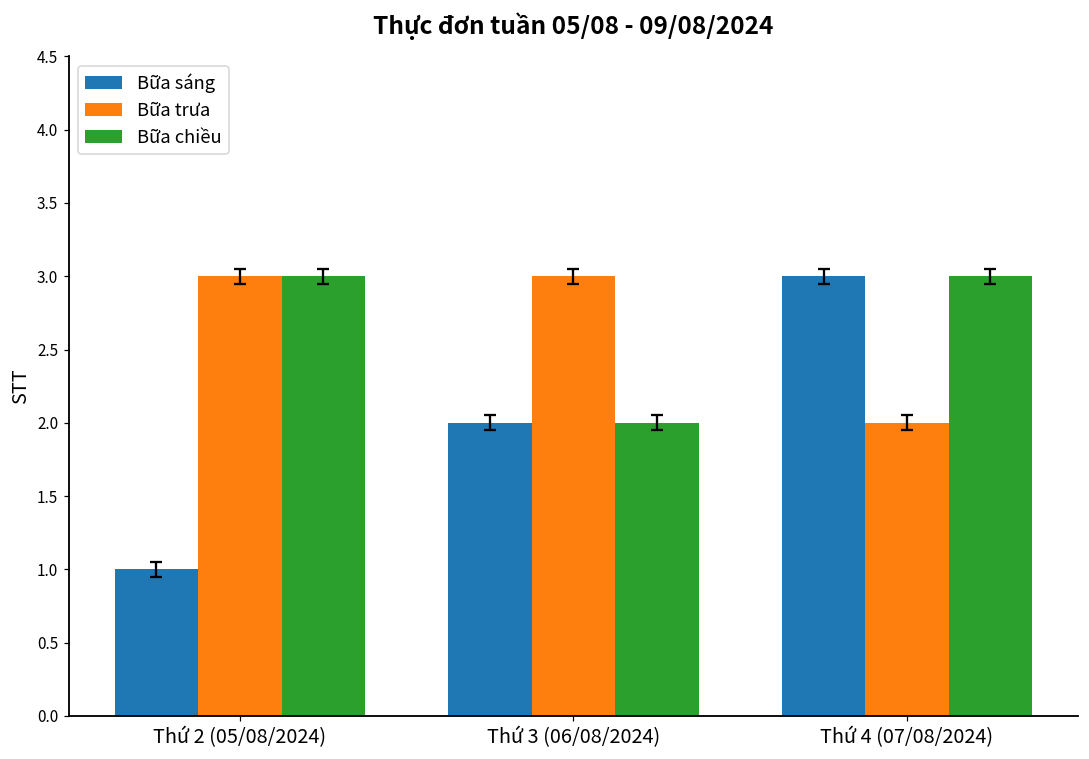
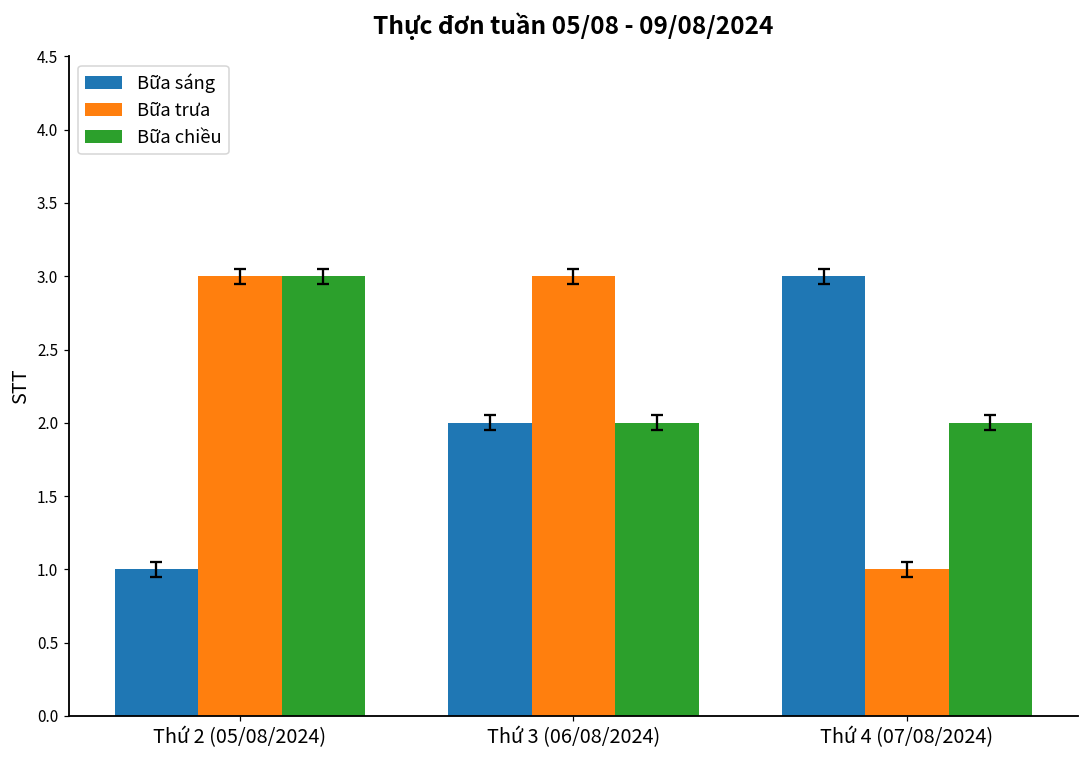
Bữa trưa, Thứ 4 (07/08/2024): 2 -> 1
Bữa chiều, Thứ 4 (07/08/2024): 3 -> 2
